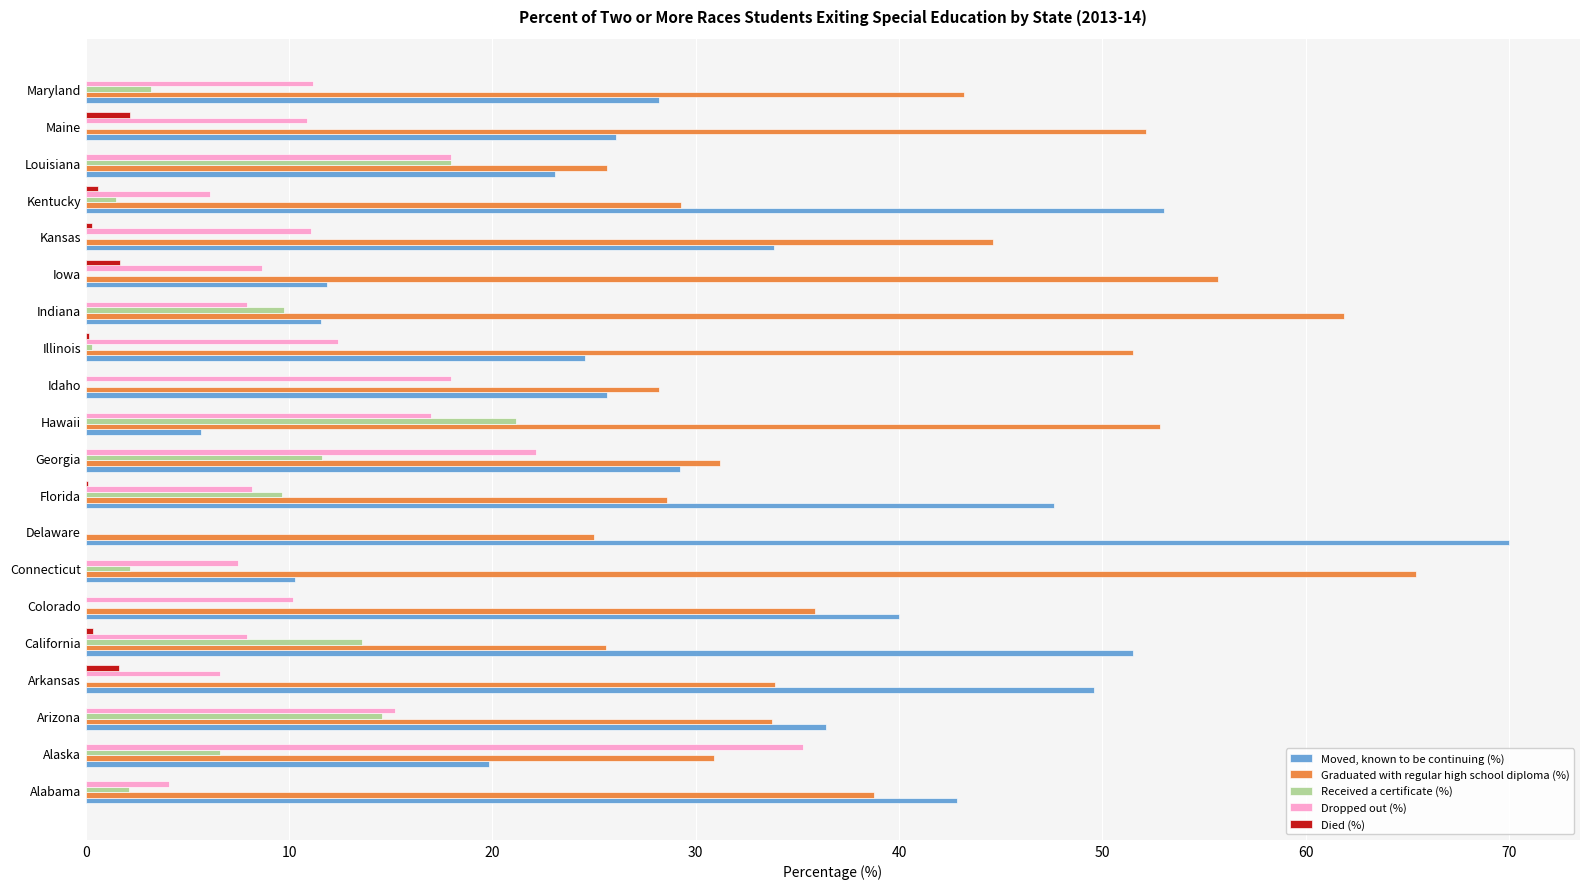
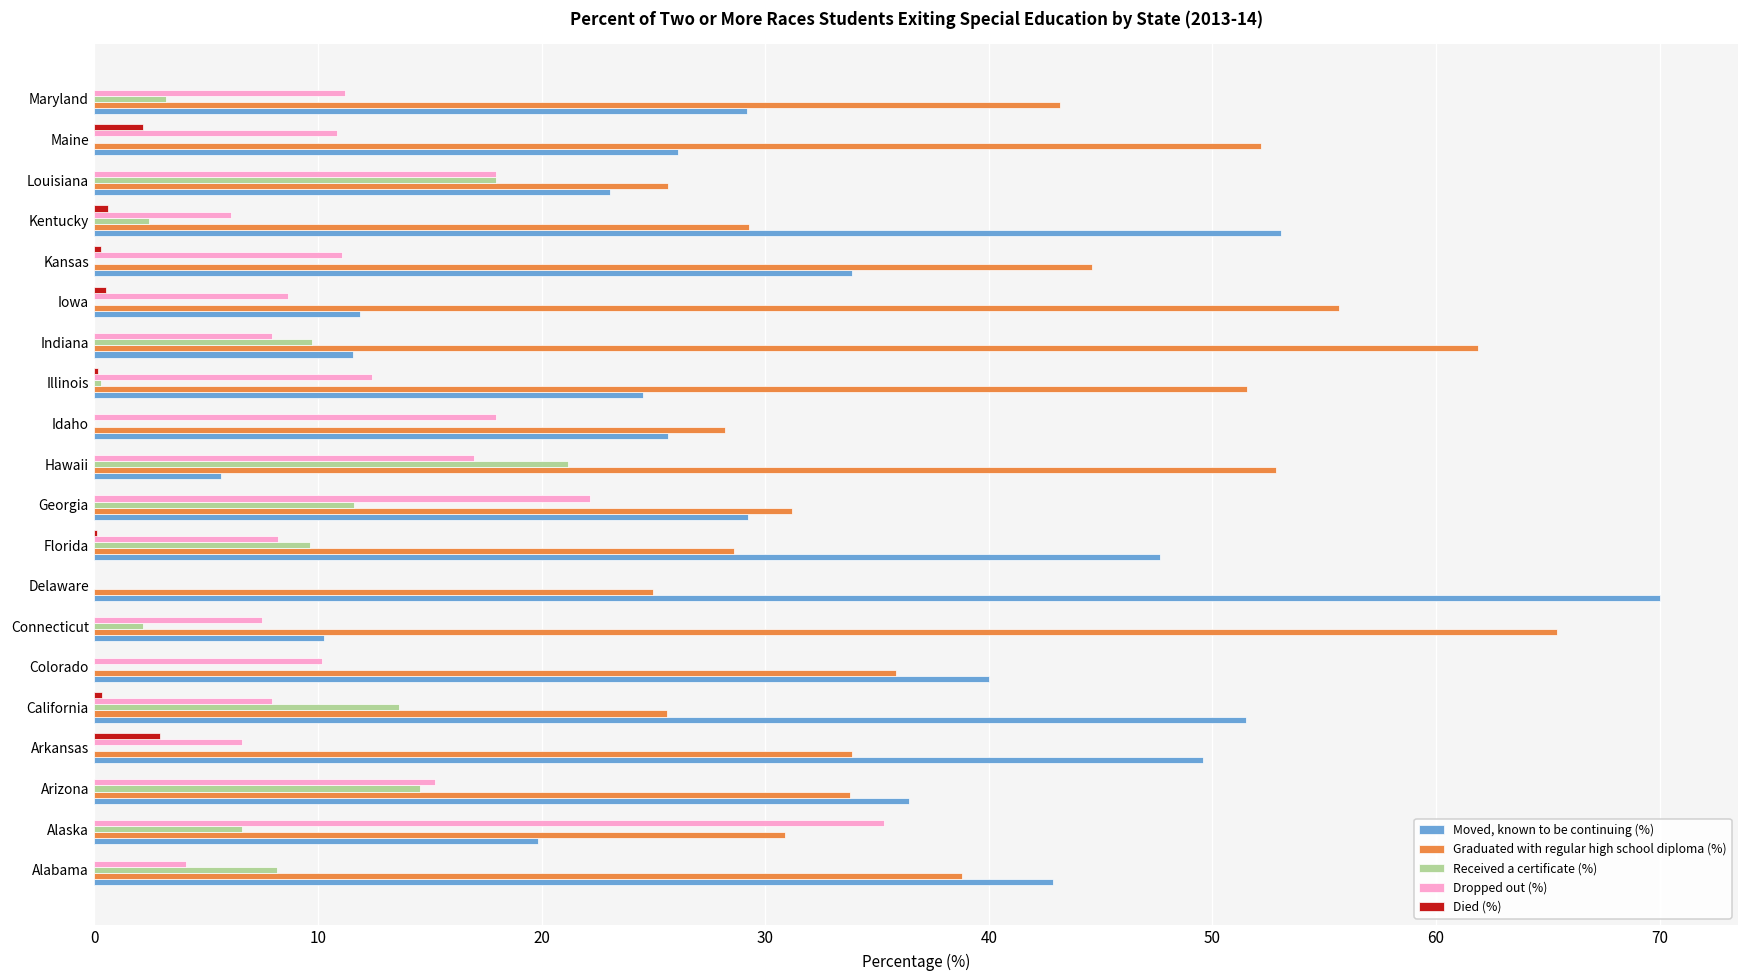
Moved, known to be continuing (%), Maryland: 28.2 -> 29.2
Received a certificate (%), Kentucky: 1.5 -> 2.4
Died (%), Iowa: 1.7 -> 0.5
Died (%), Arkansas: 1.7 -> 2.9
Received a certificate (%), Alabama: 2.1 -> 8.2
